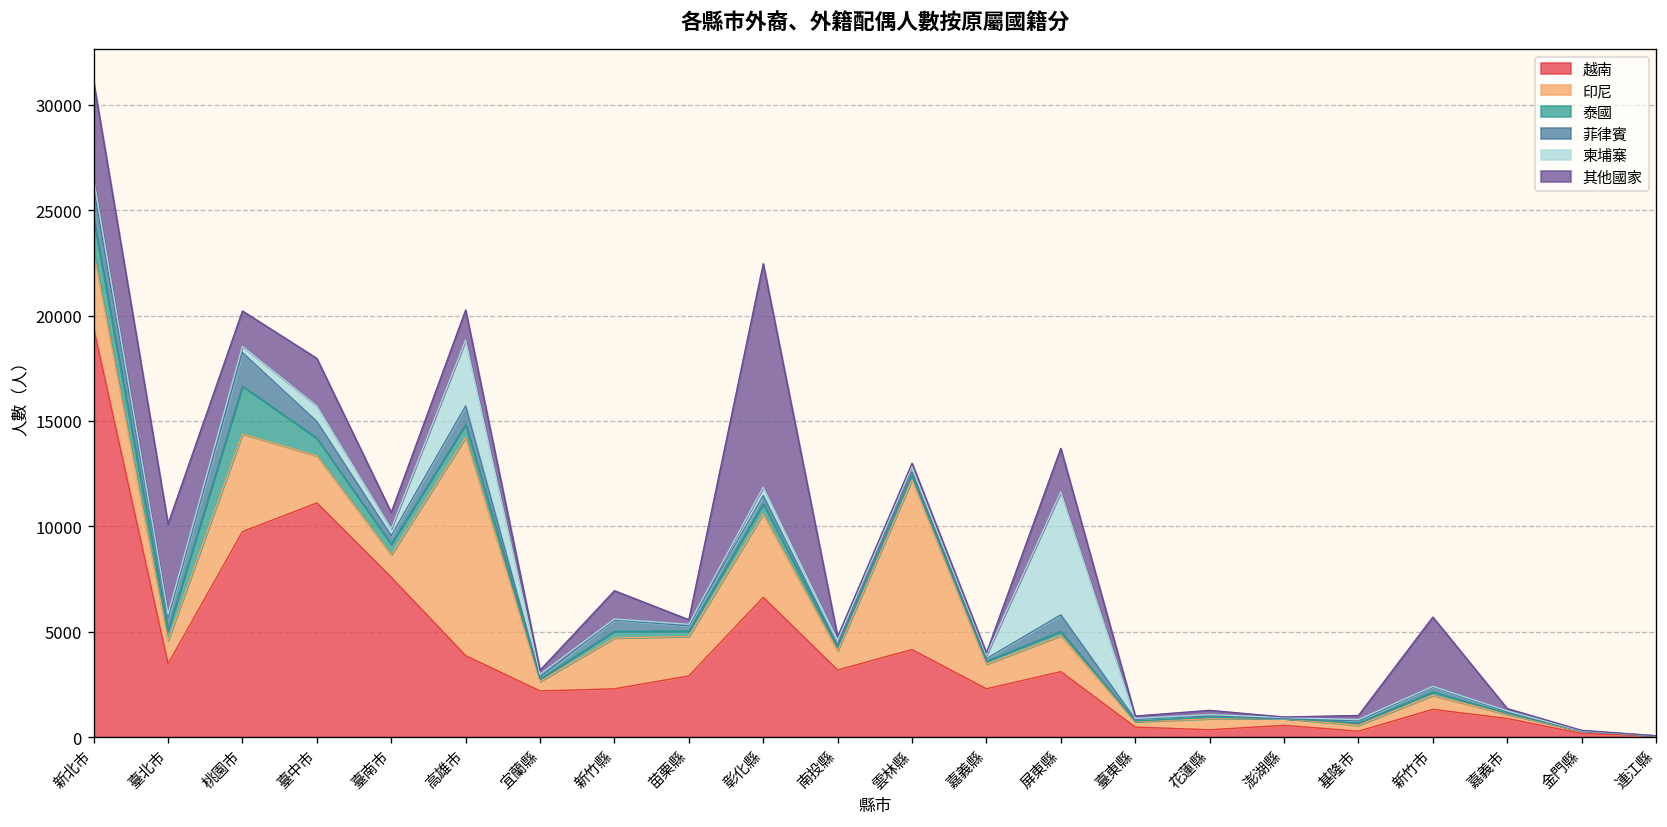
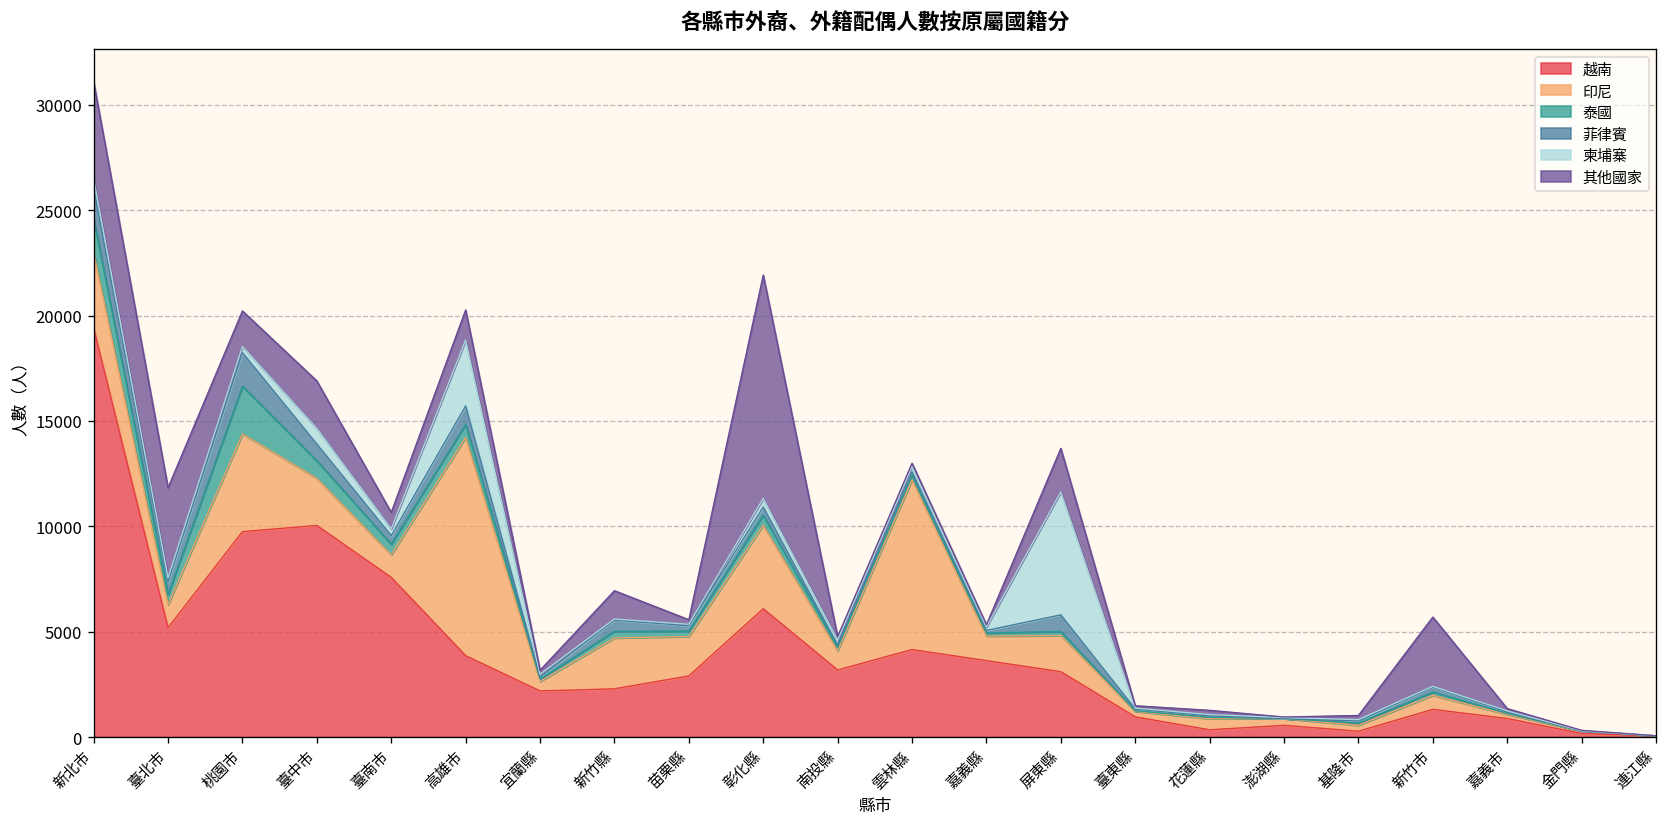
越南, 臺北市: 3500 -> 5200
越南, 臺中市: 11100 -> 10000
越南, 彰化縣: 6600 -> 6100
越南, 嘉義縣: 2300 -> 3600
越南, 臺東縣: 500 -> 1000
